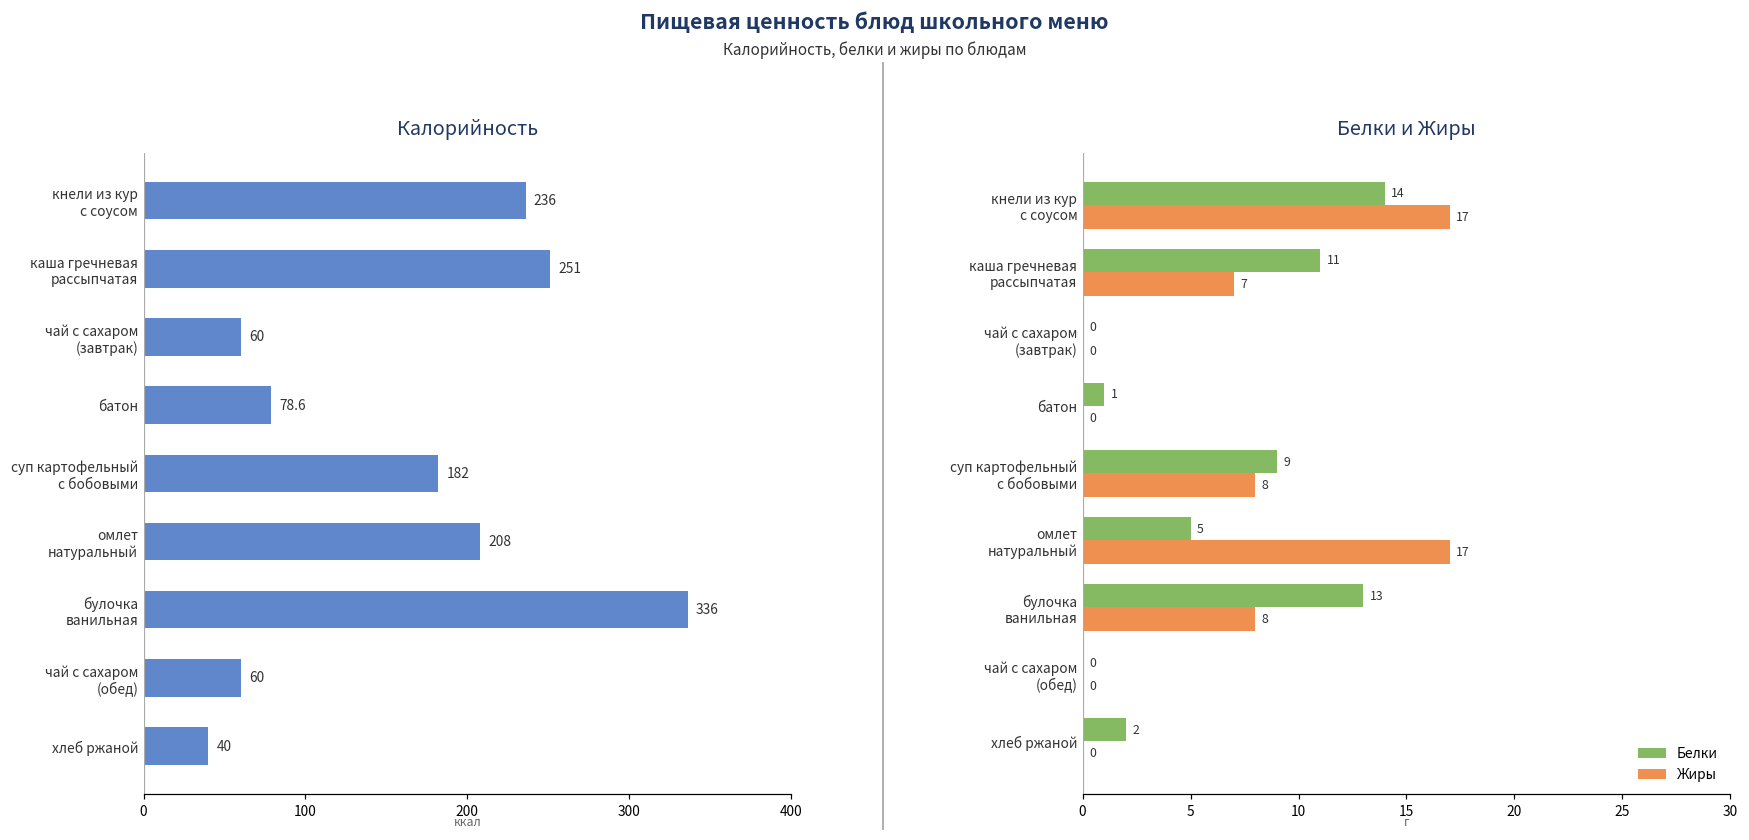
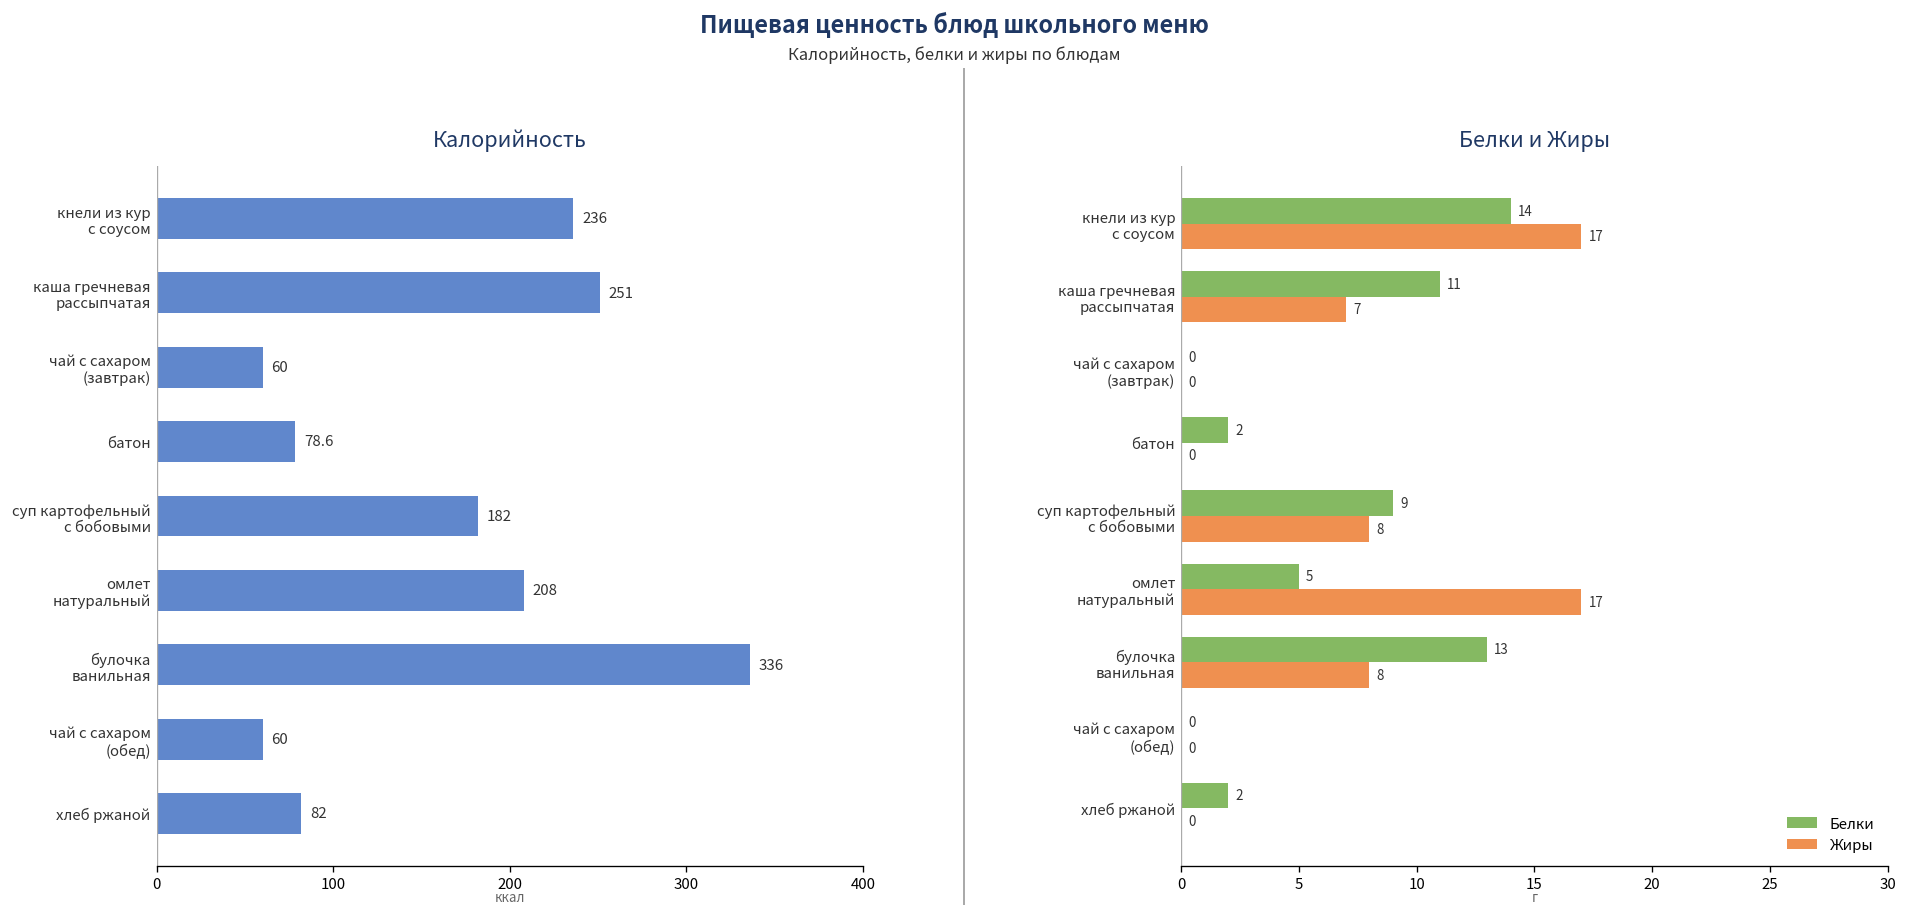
Калорийность, хлеб ржаной: 40 -> 82
Белки и Жиры, Белки, батон: 1 -> 2
